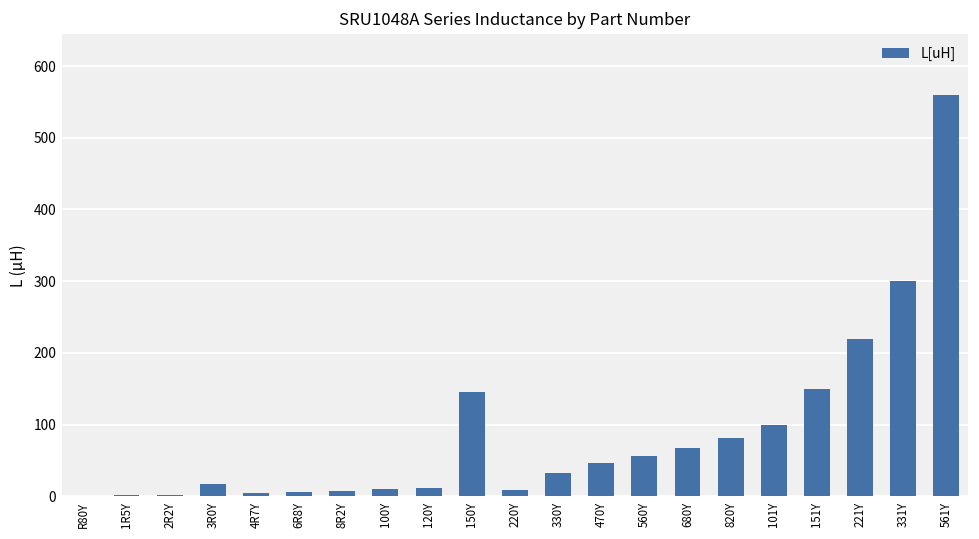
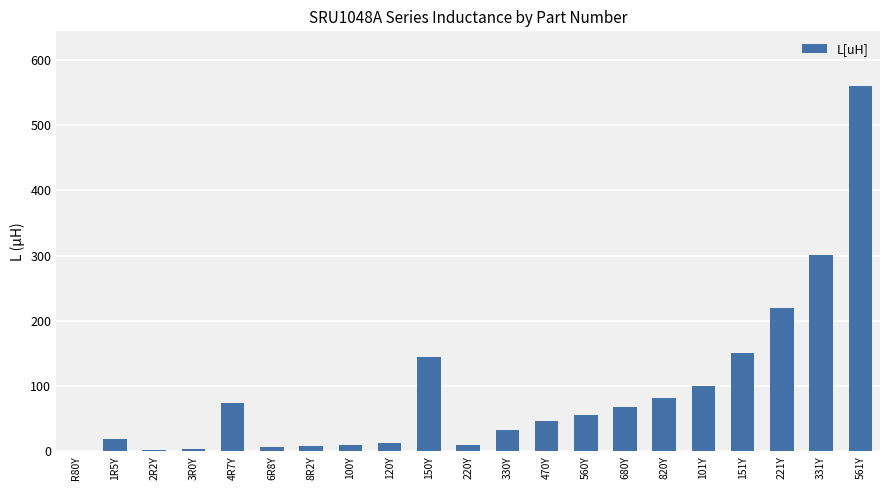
1R5Y: 0 -> 20
3R0Y: 20 -> 0
4R7Y: 0 -> 70
